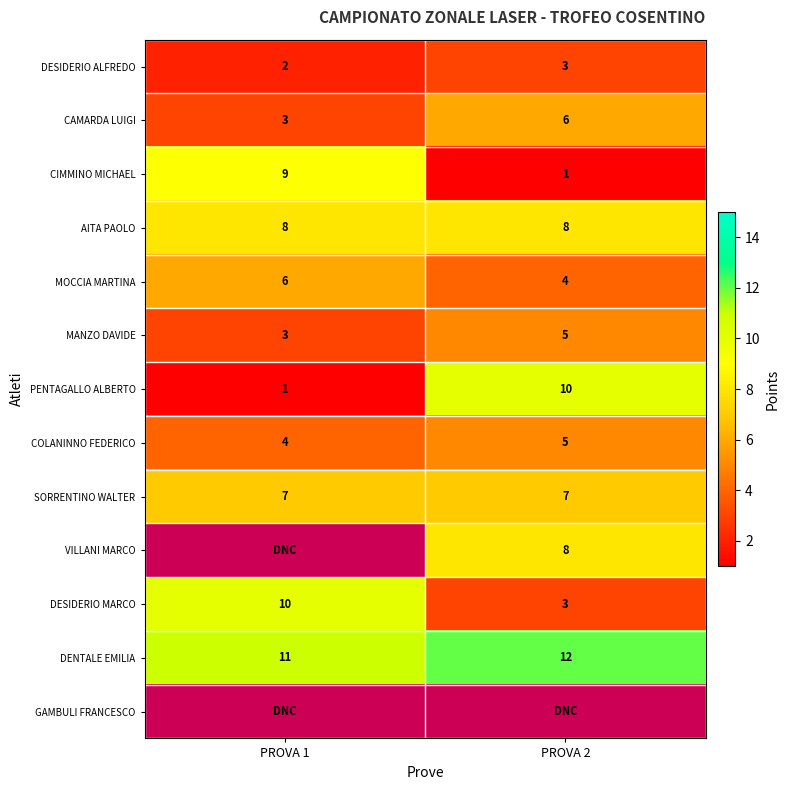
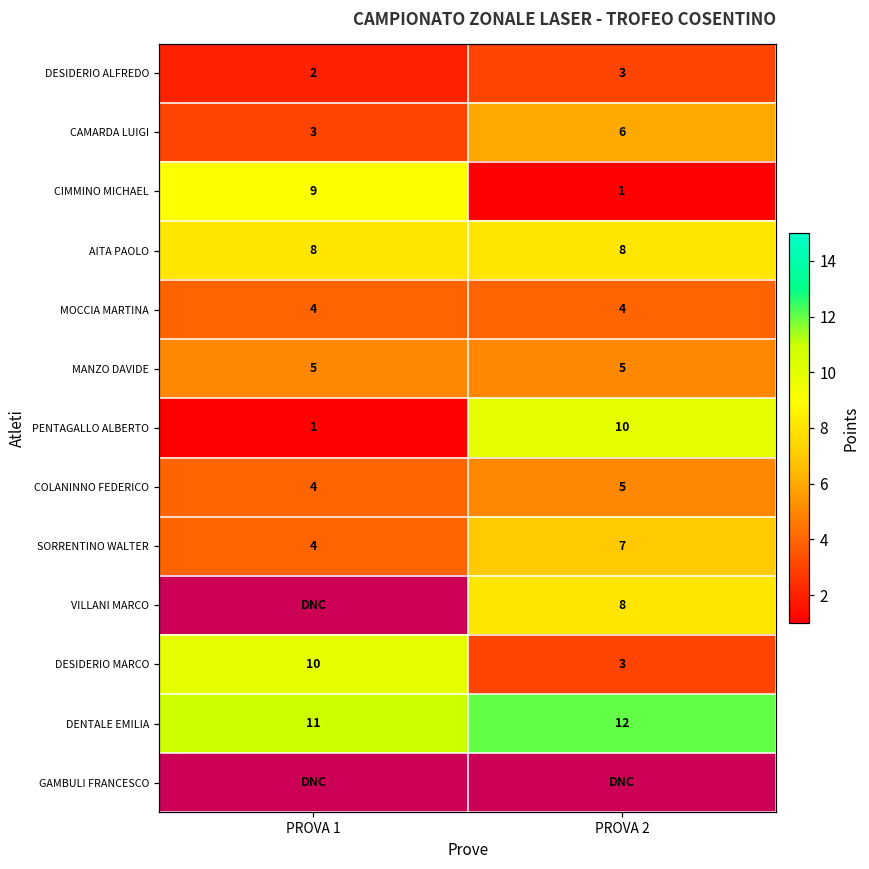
MOCCIA MARTINA, PROVA 1: 6 -> 4
MANZO DAVIDE, PROVA 1: 3 -> 5
SORRENTINO WALTER, PROVA 1: 7 -> 4
